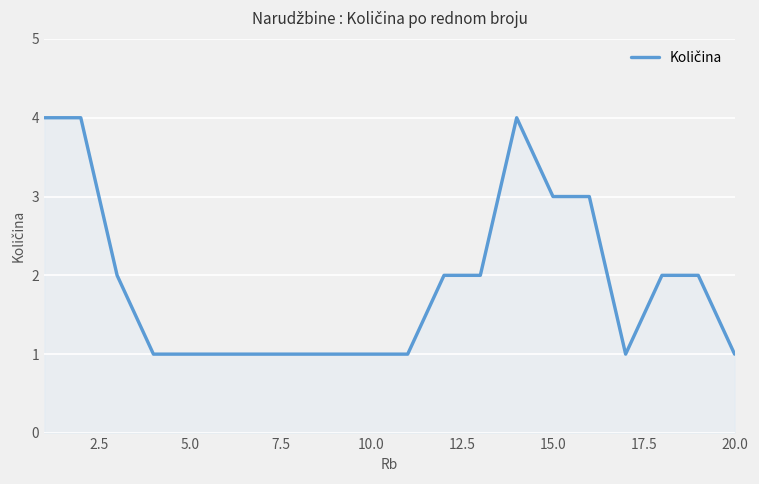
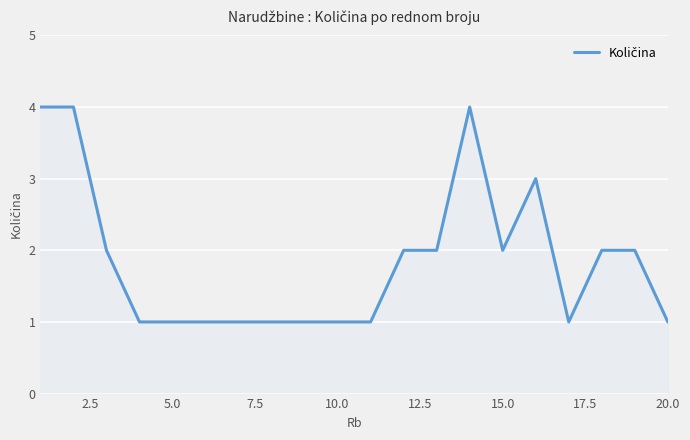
15.0: 3 -> 2
